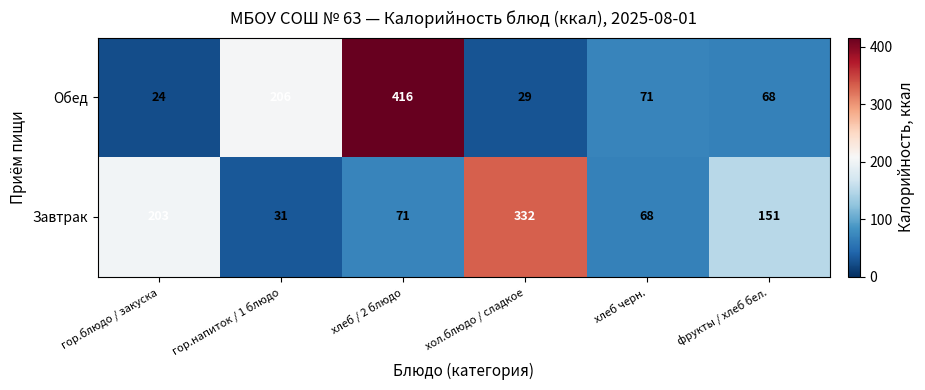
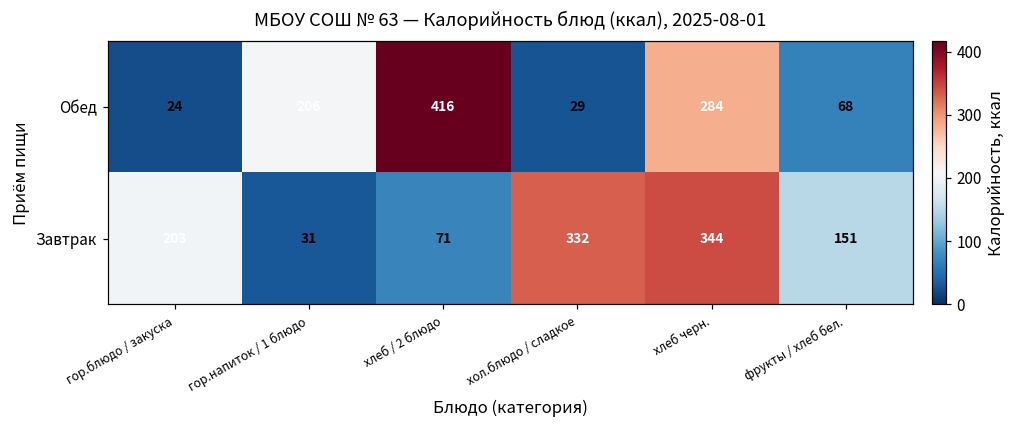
Обед, хлеб черн.: 71 -> 284
Завтрак, хлеб черн.: 68 -> 344
